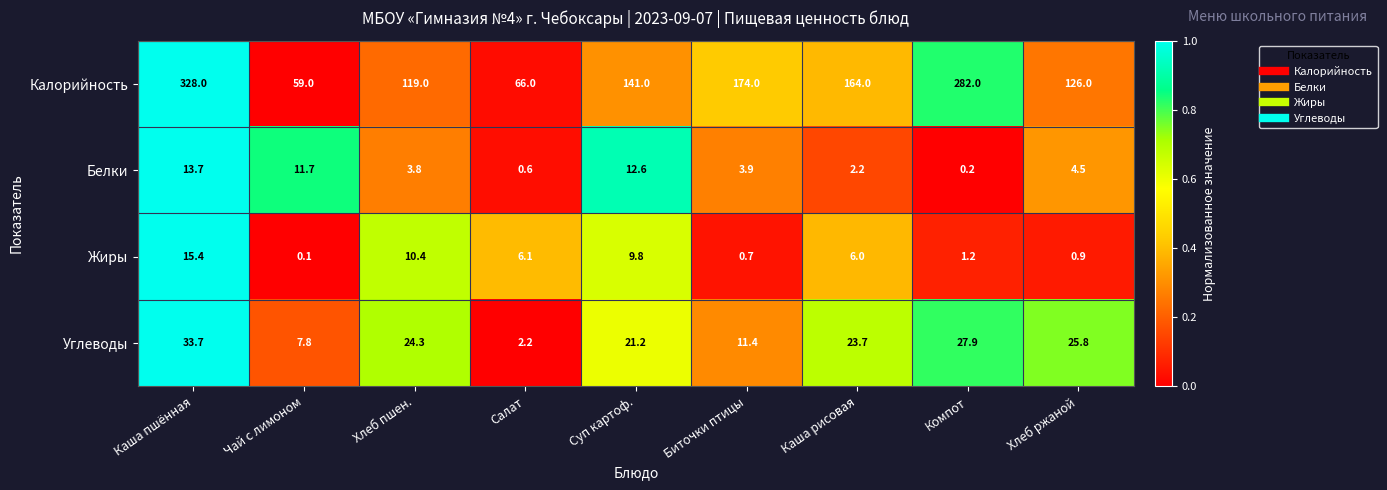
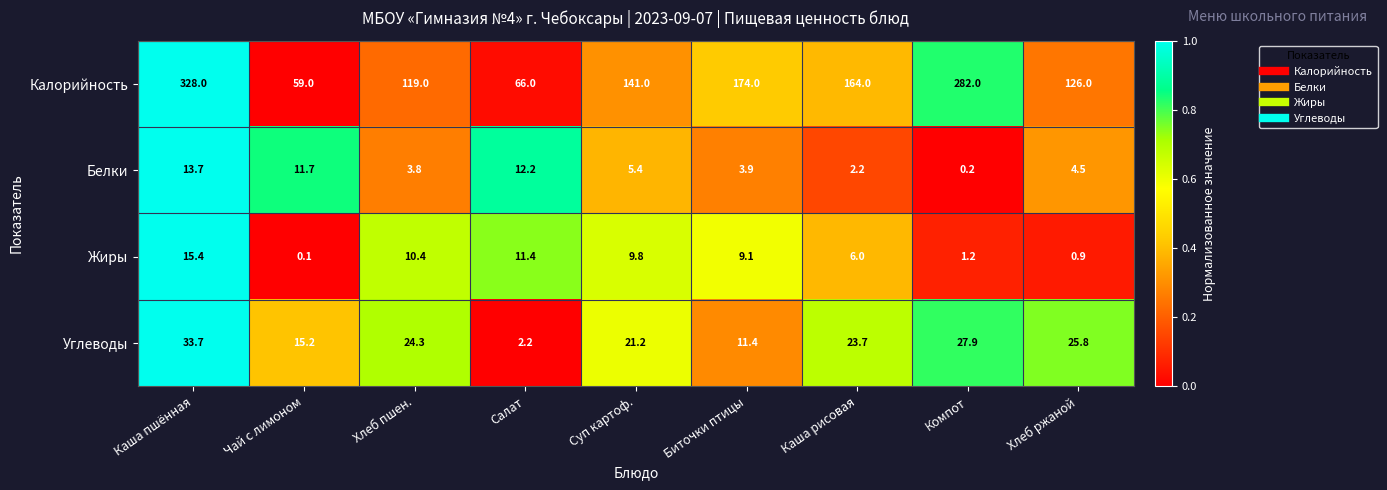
Белки, Салат: 0.6 -> 12.2
Белки, Суп картоф.: 12.6 -> 5.4
Жиры, Салат: 6.1 -> 11.4
Жиры, Биточки птицы: 0.7 -> 9.1
Углеводы, Чай с лимоном: 7.8 -> 15.2
